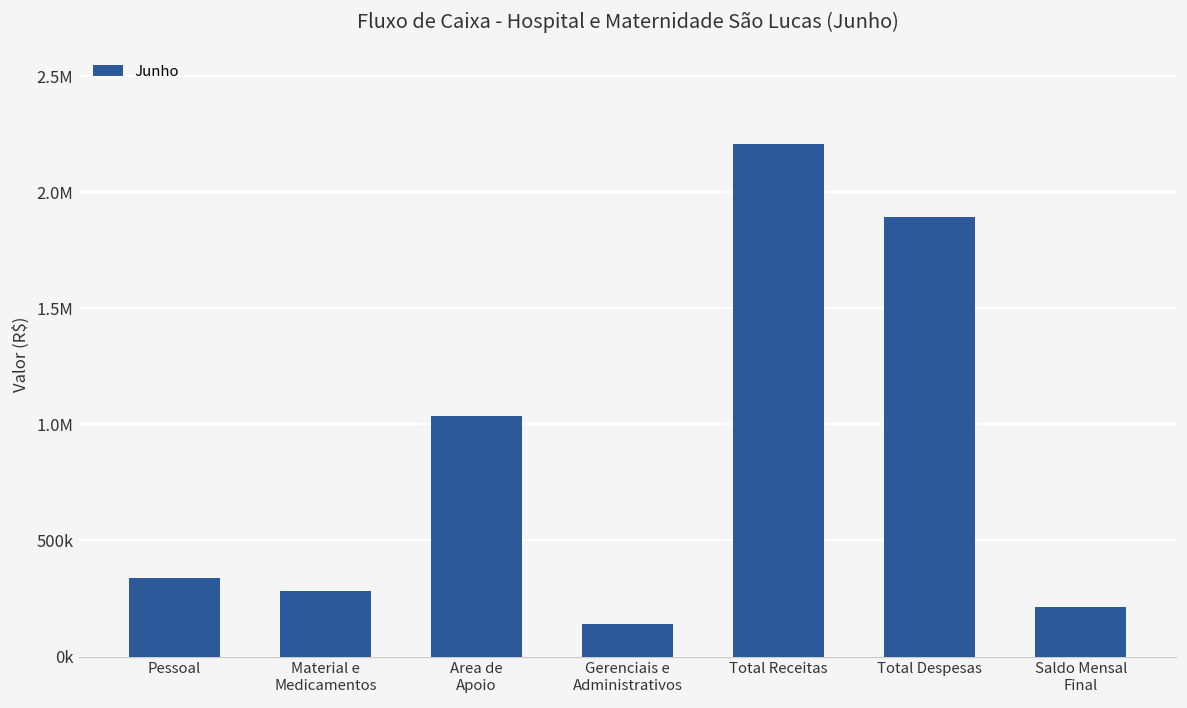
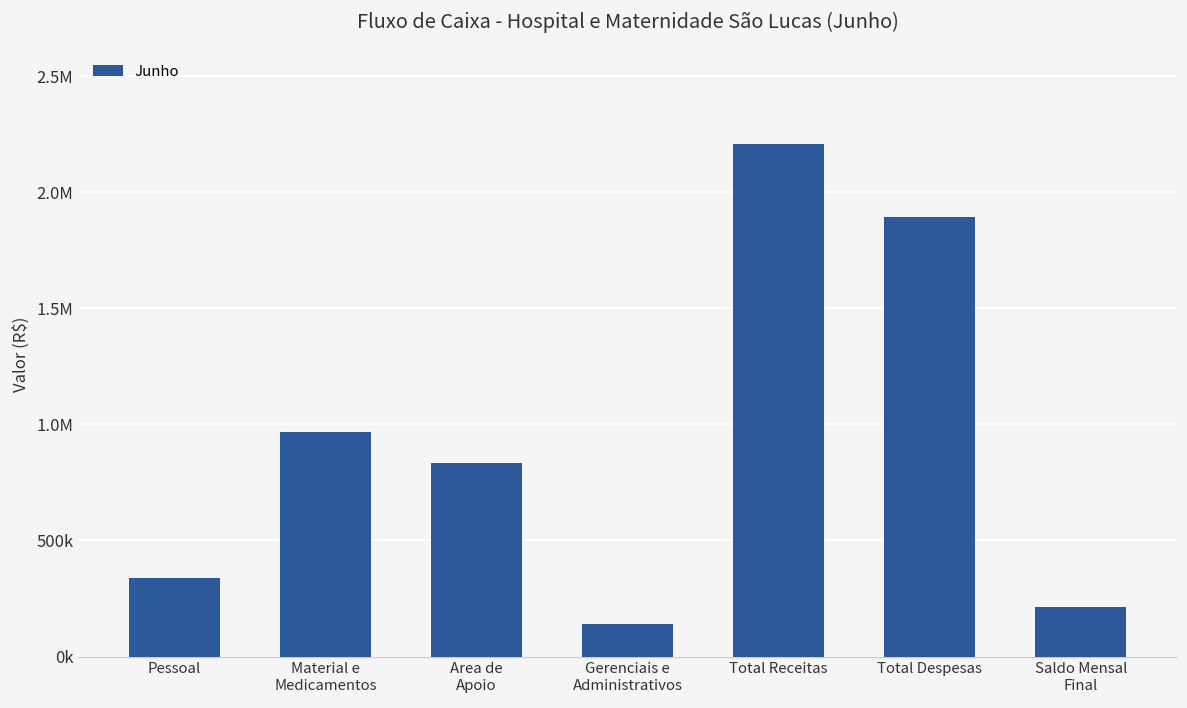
Material e Medicamentos: 280000 -> 970000
Area de Apoio: 1040000 -> 830000
